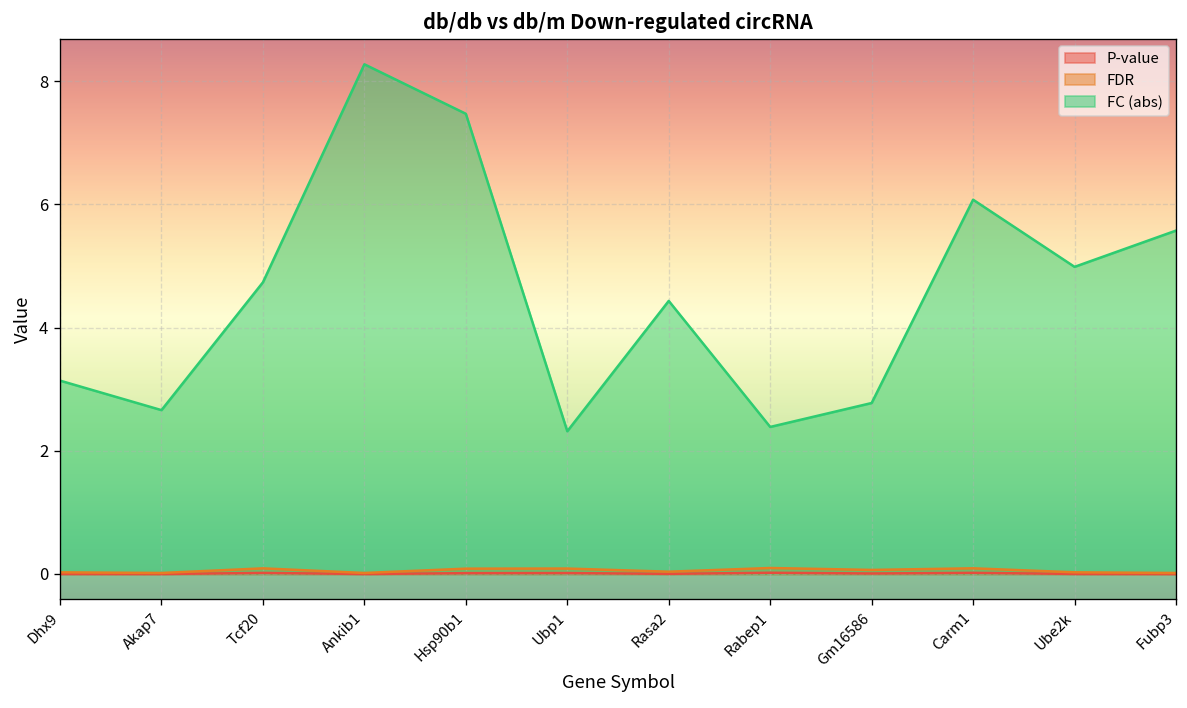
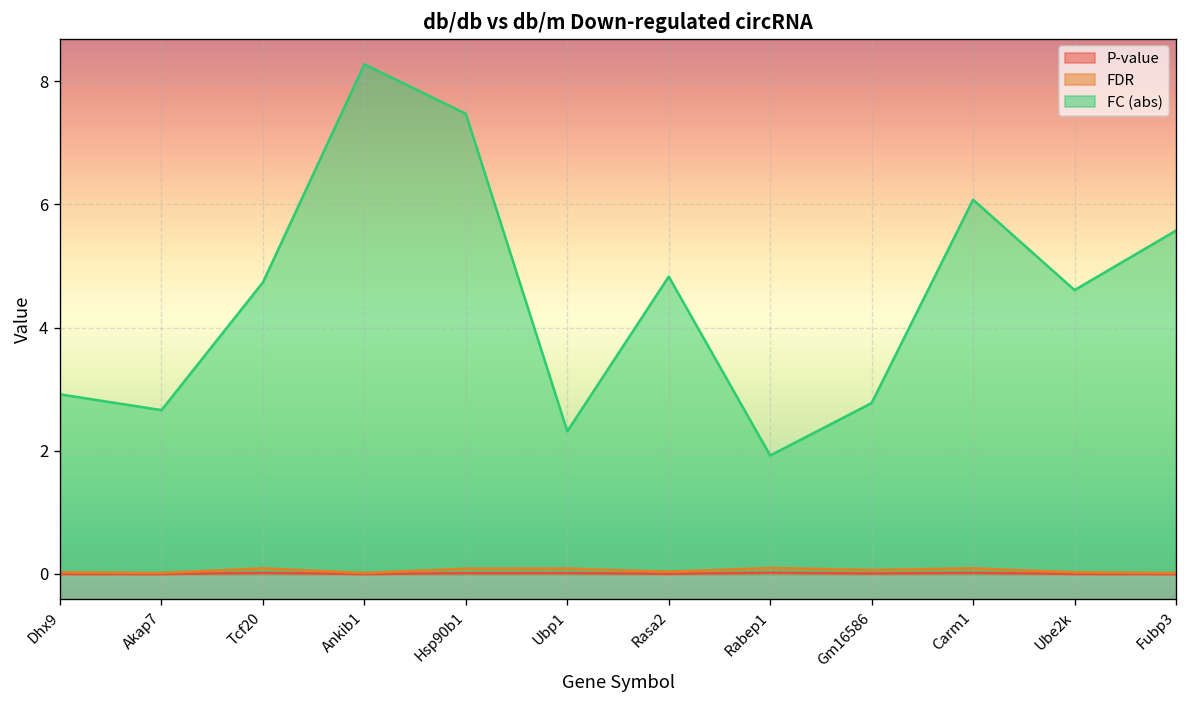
FC (abs), Dhx9: 3.1 -> 2.9
FC (abs), Rasa2: 4.4 -> 4.8
FC (abs), Rabep1: 2.4 -> 1.9
FC (abs), Ube2k: 5.0 -> 4.6
